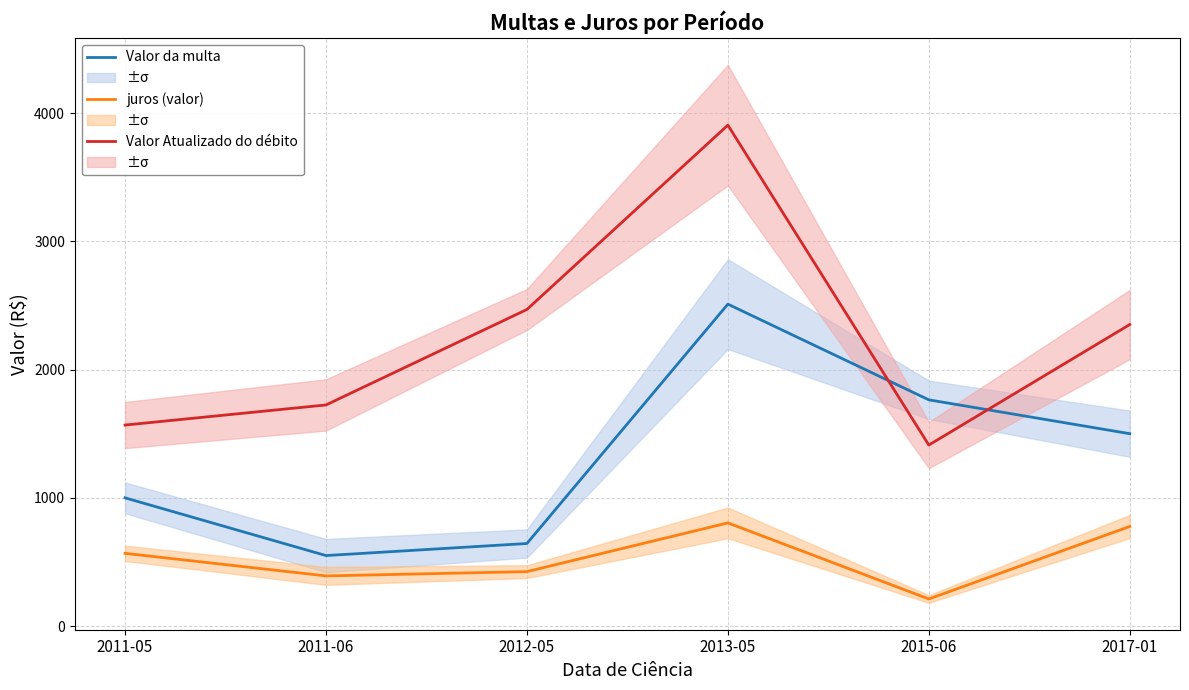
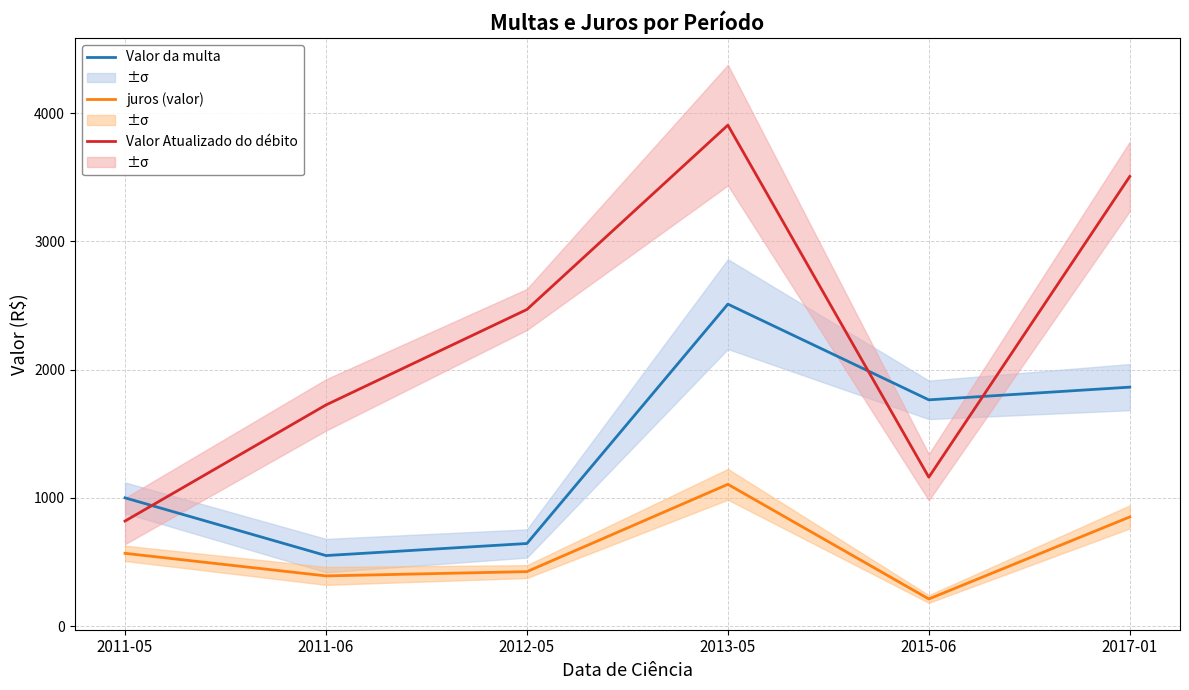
Valor Atualizado do débito, 2011-05: 1570 -> 820
juros (valor), 2013-05: 800 -> 1110
Valor Atualizado do débito, 2015-06: 1410 -> 1160
Valor da multa, 2017-01: 1500 -> 1860
juros (valor), 2017-01: 780 -> 850
Valor Atualizado do débito, 2017-01: 2350 -> 3510
